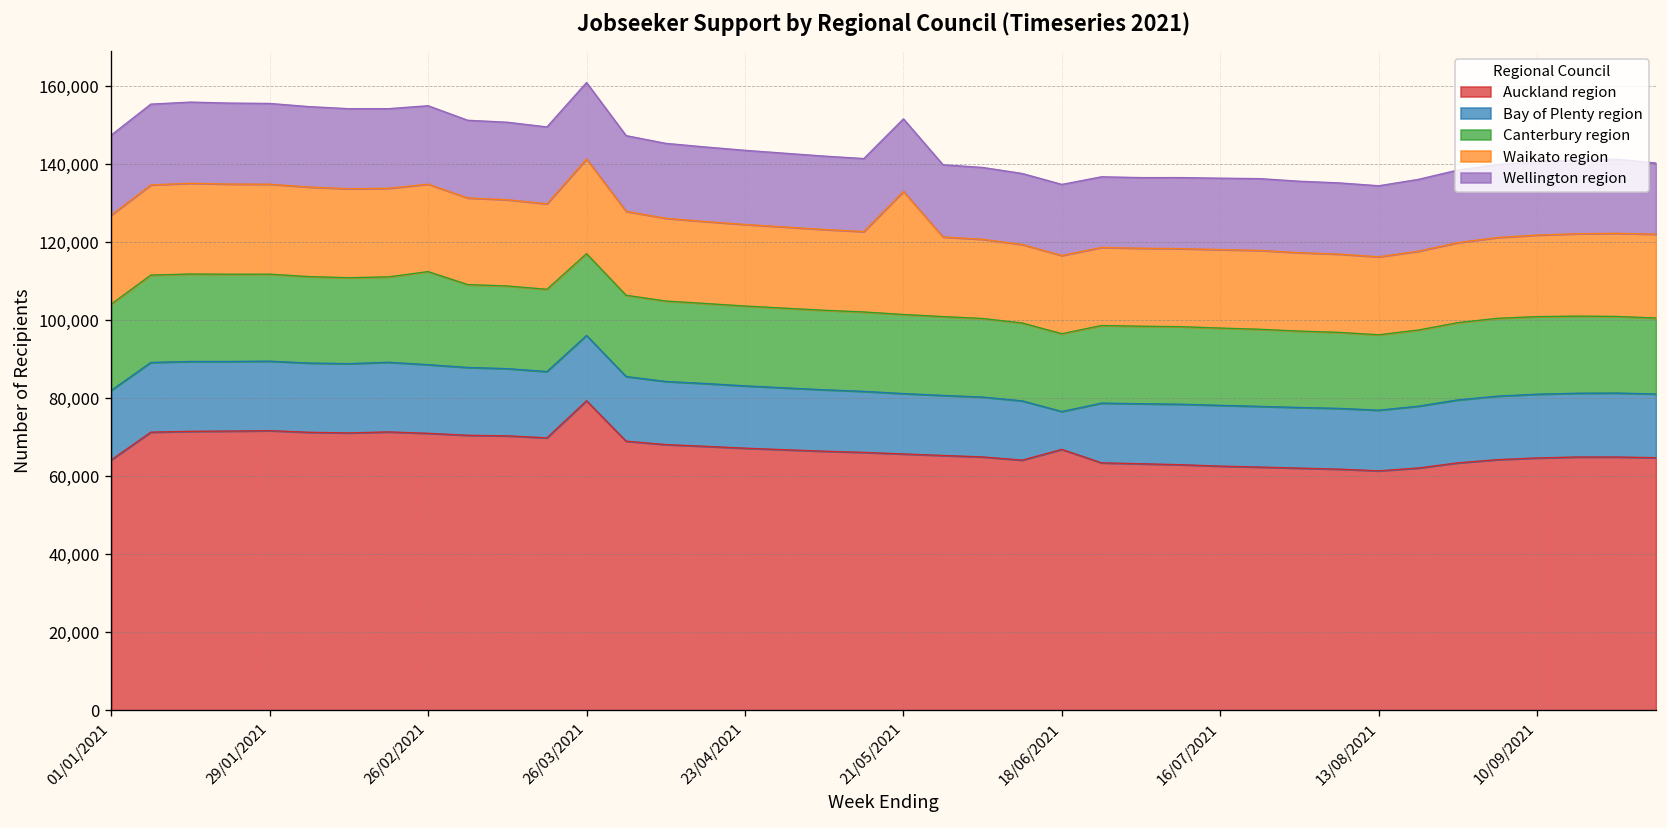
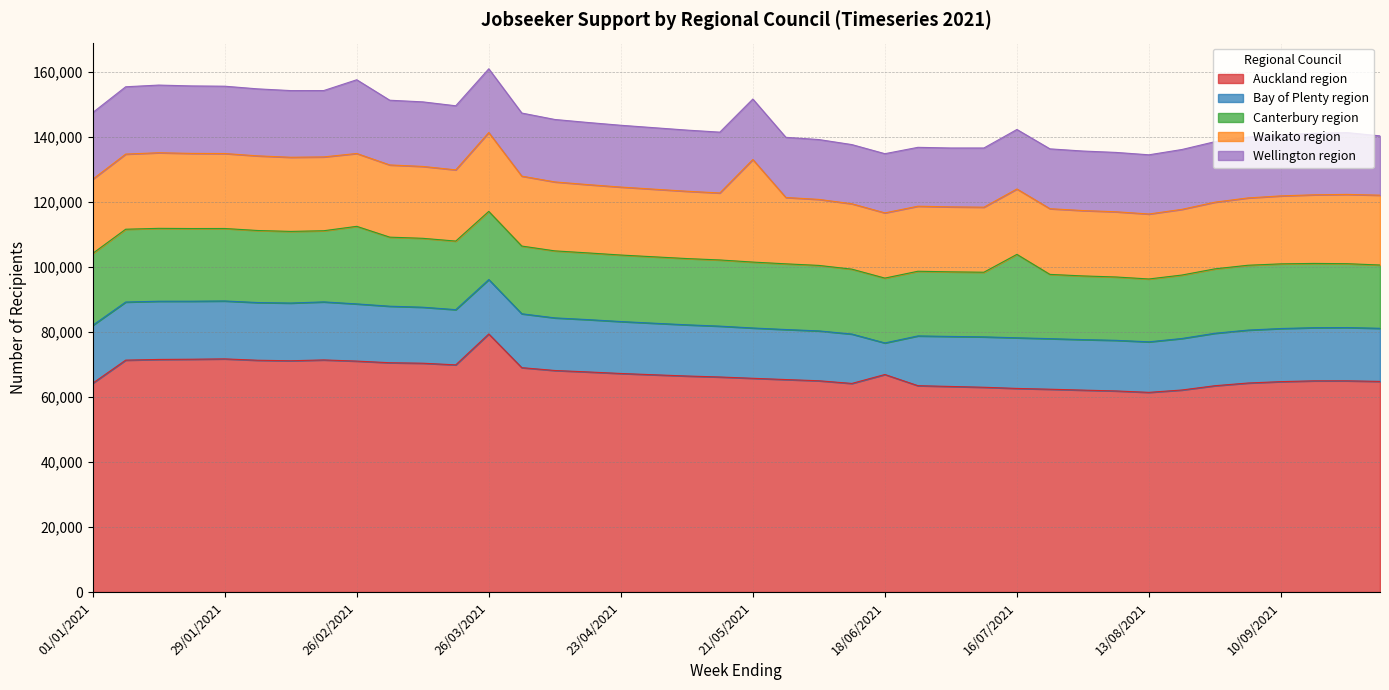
Wellington region, 26/02/2021: 20,000 -> 23,000
Canterbury region, 16/07/2021: 20,000 -> 26,000
